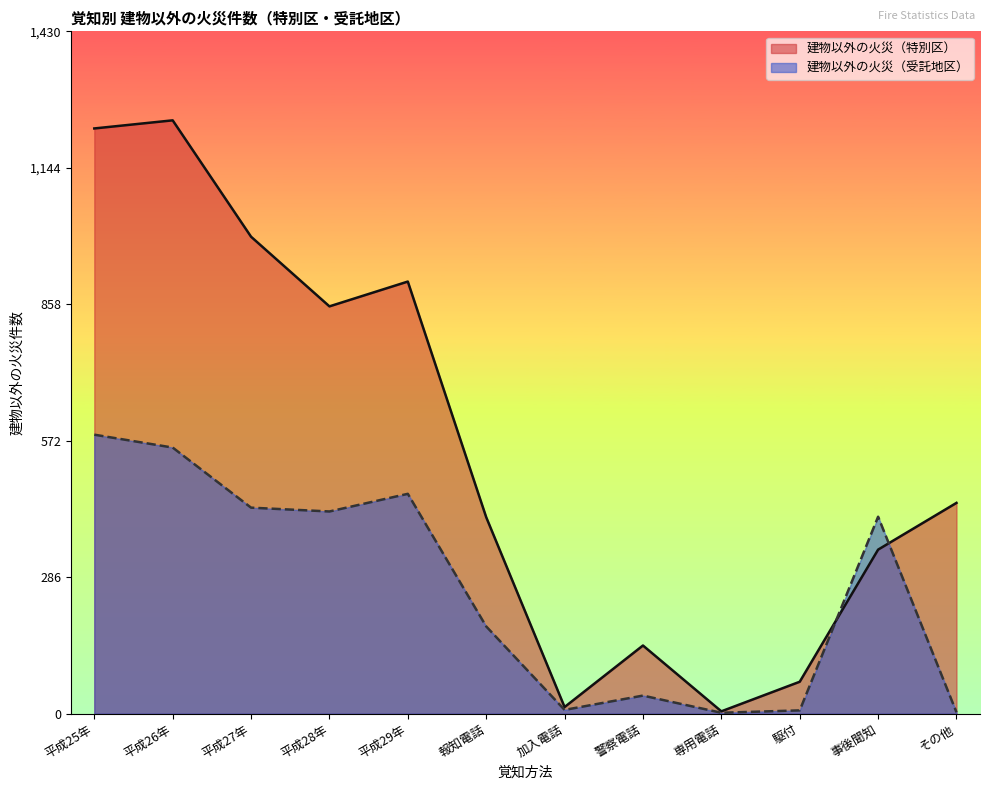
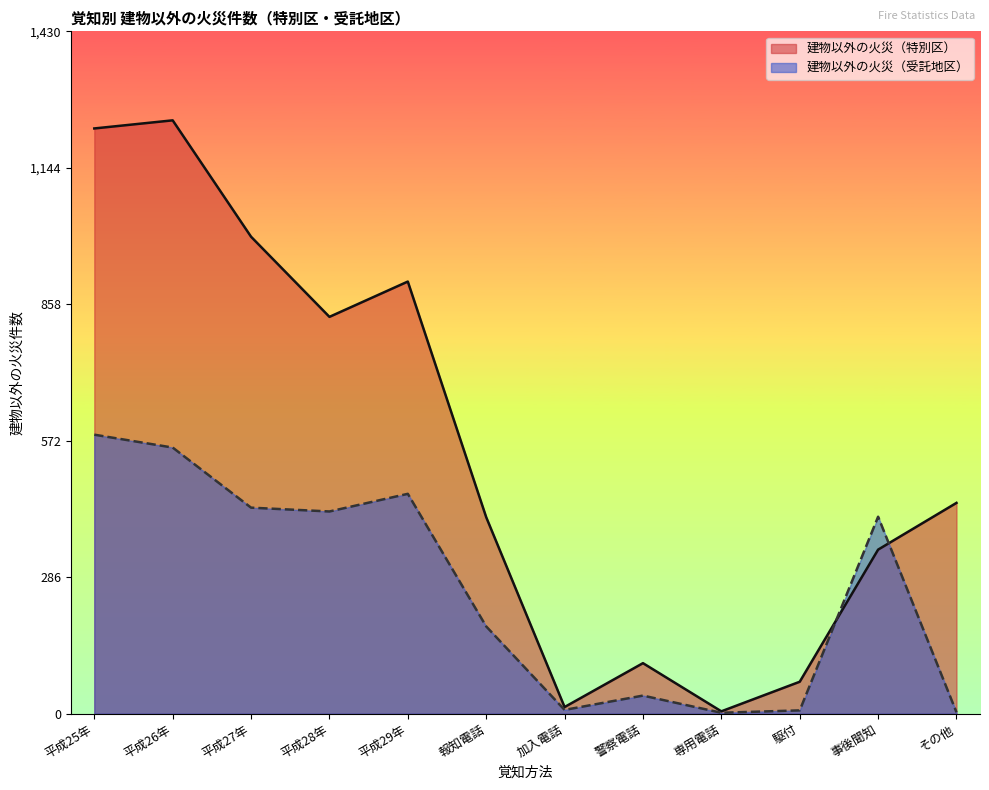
建物以外の火災（特別区）, 平成28年: 850 -> 830
建物以外の火災（特別区）, 警察電話: 140 -> 110
